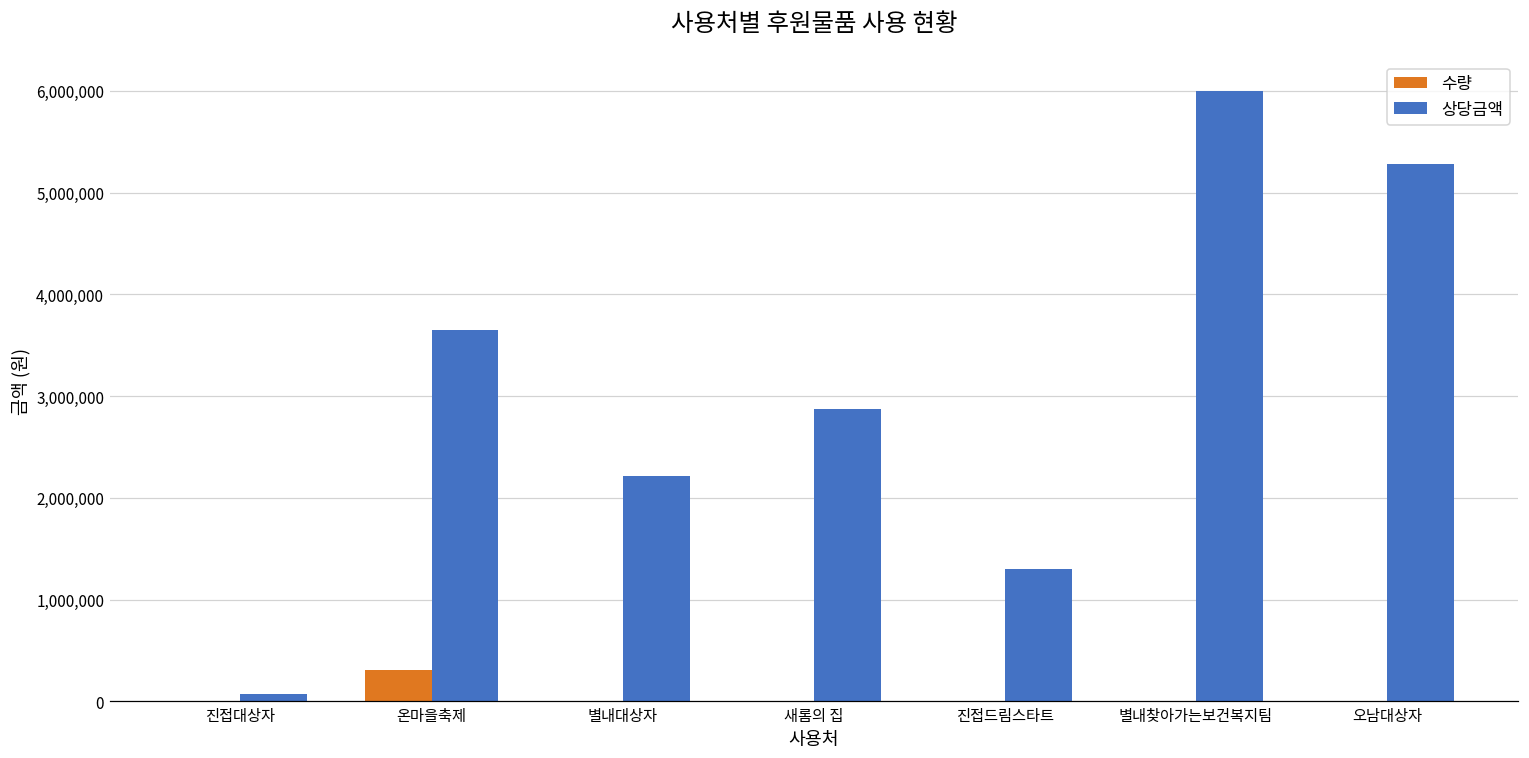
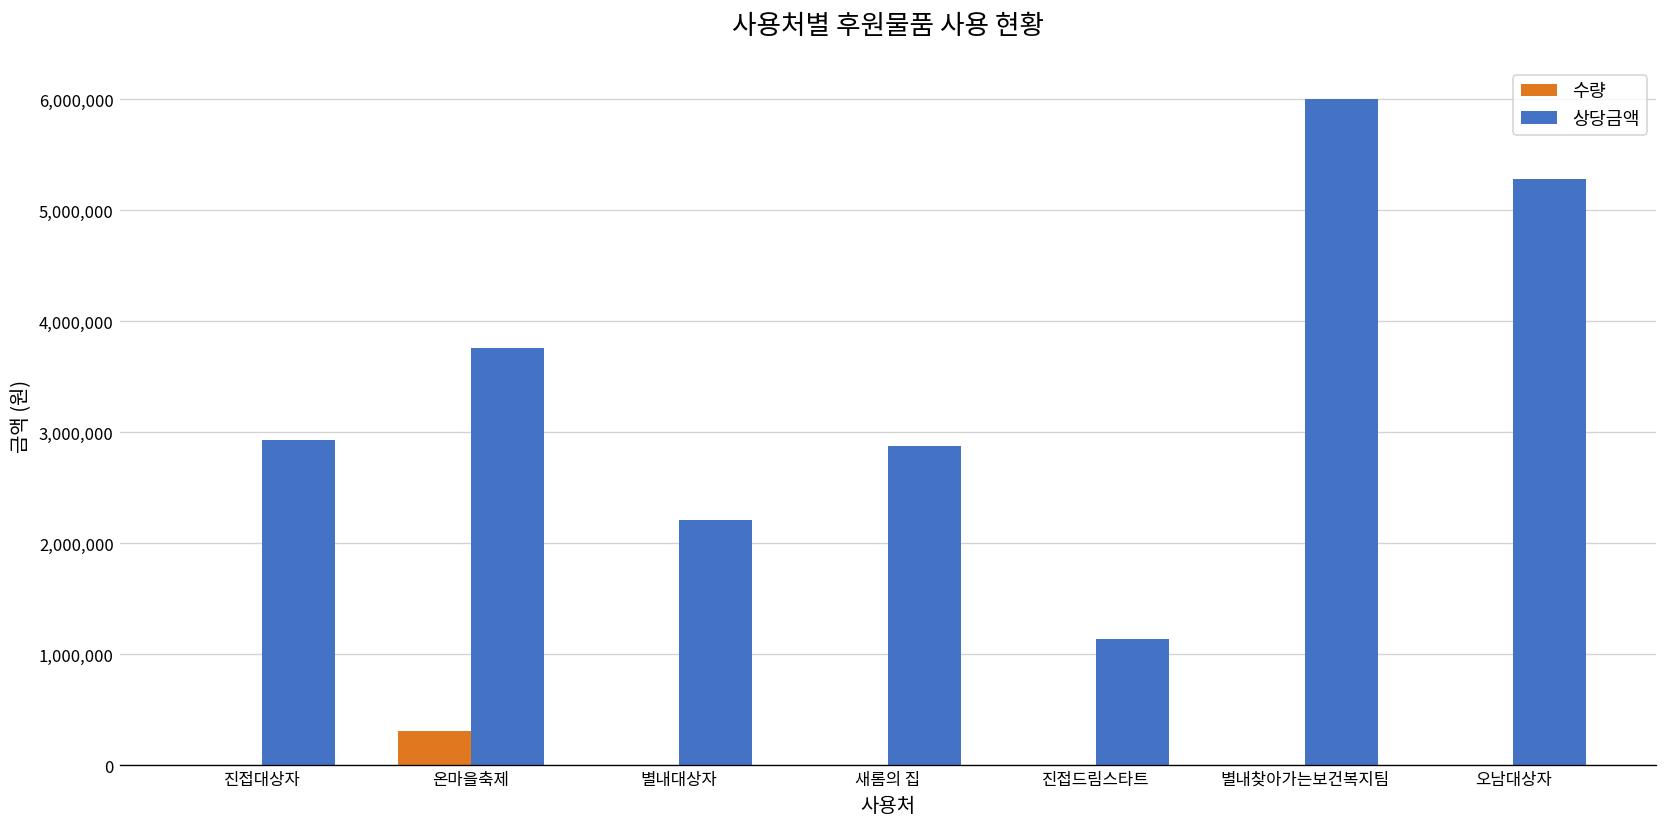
상당금액, 진접대상자: 100,000 -> 2,900,000
상당금액, 온마을축제: 3,600,000 -> 3,800,000
상당금액, 진접드림스타트: 1,300,000 -> 1,100,000
